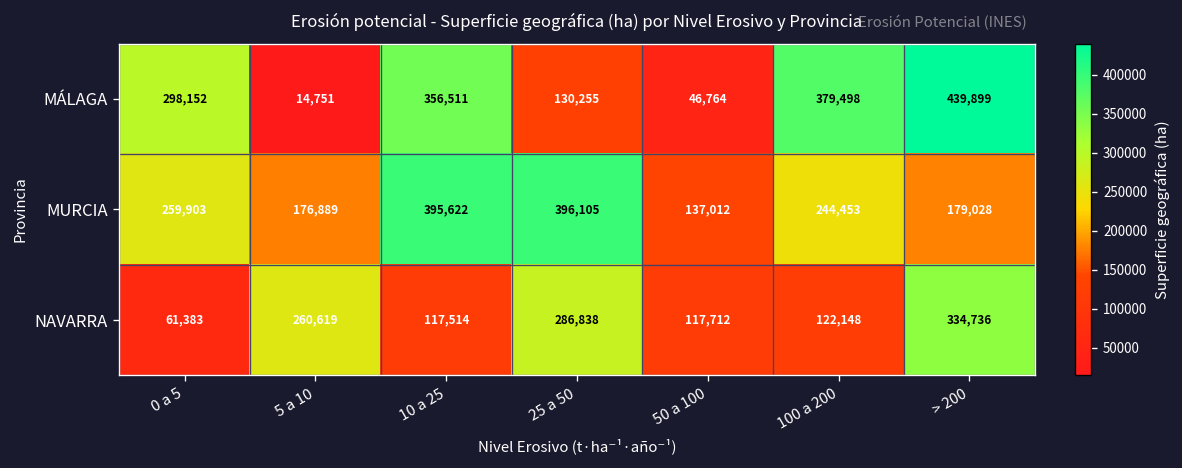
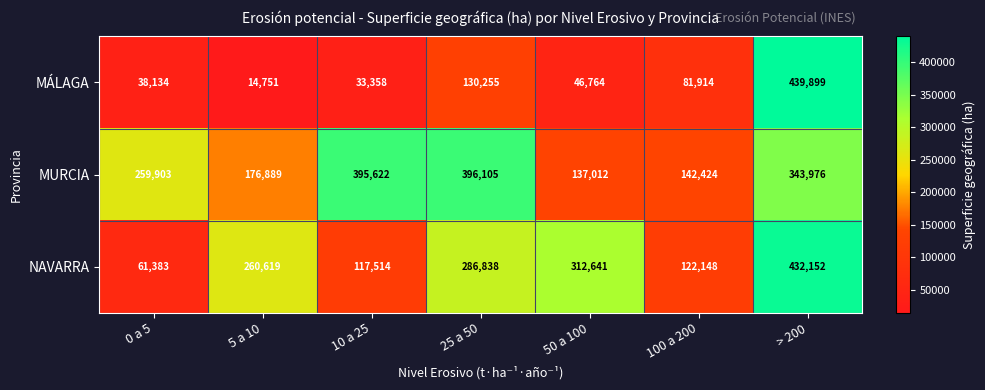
MÁLAGA, 0 a 5: 298,152 -> 38,134
MÁLAGA, 10 a 25: 356,511 -> 33,358
MÁLAGA, 100 a 200: 379,498 -> 81,914
MURCIA, 100 a 200: 244,453 -> 142,424
MURCIA, > 200: 179,028 -> 343,976
NAVARRA, 50 a 100: 117,712 -> 312,641
NAVARRA, > 200: 334,736 -> 432,152
